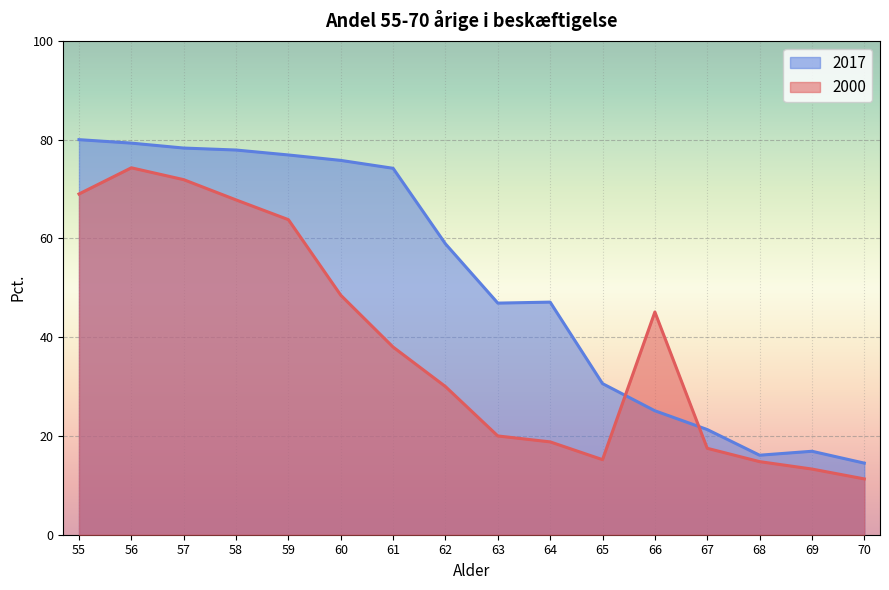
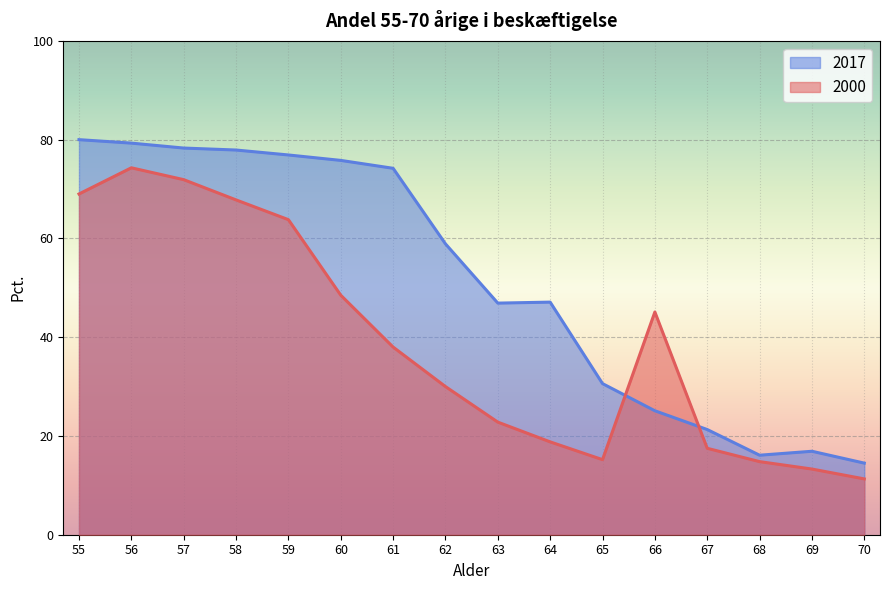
2000, 63: 20 -> 23
